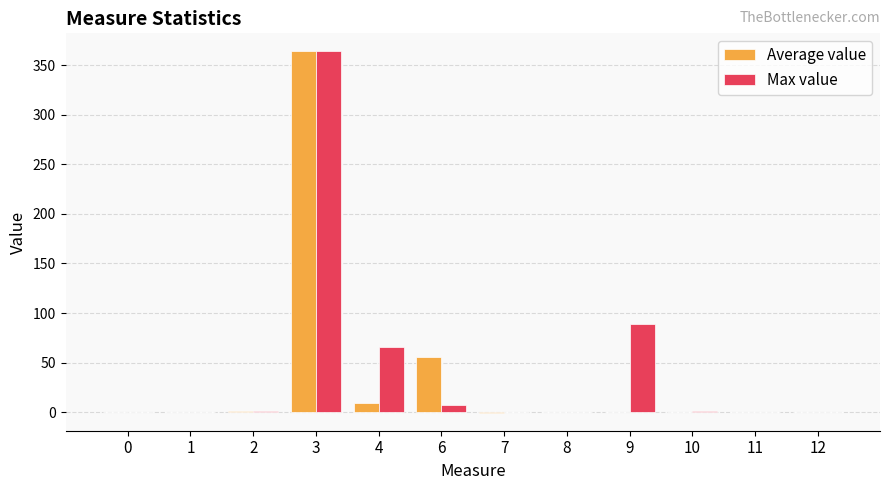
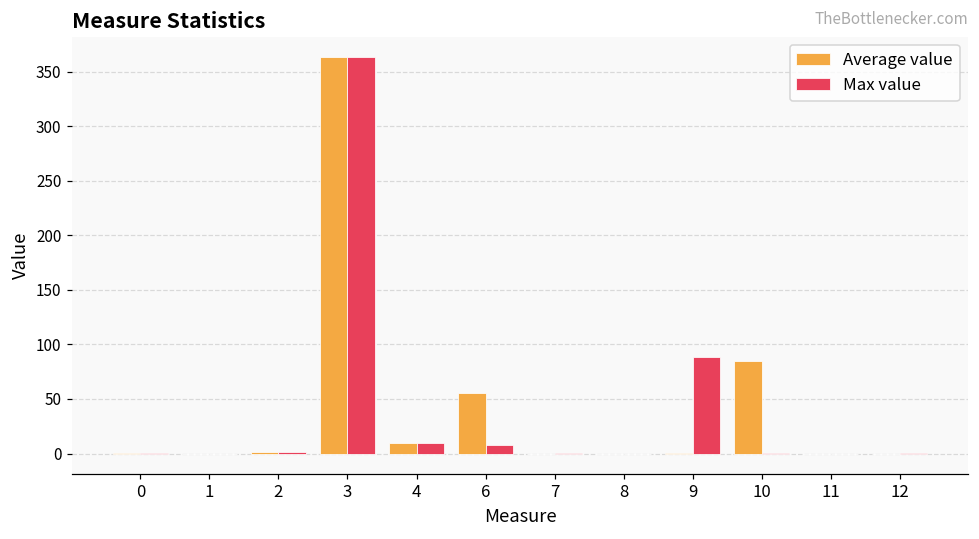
Max value, 4: 70 -> 10
Average value, 10: 0 -> 90
